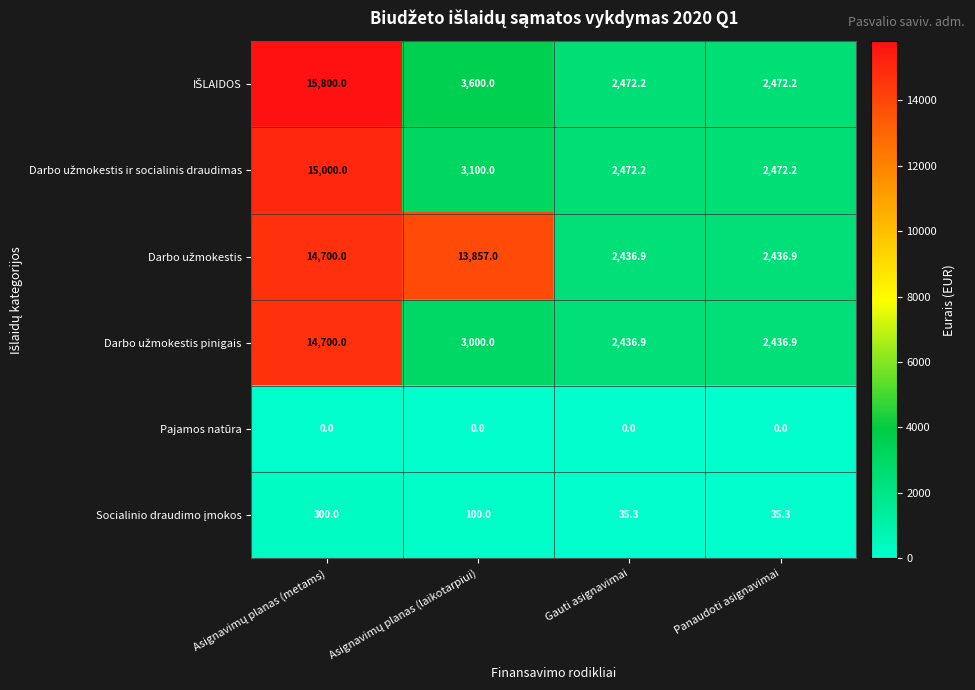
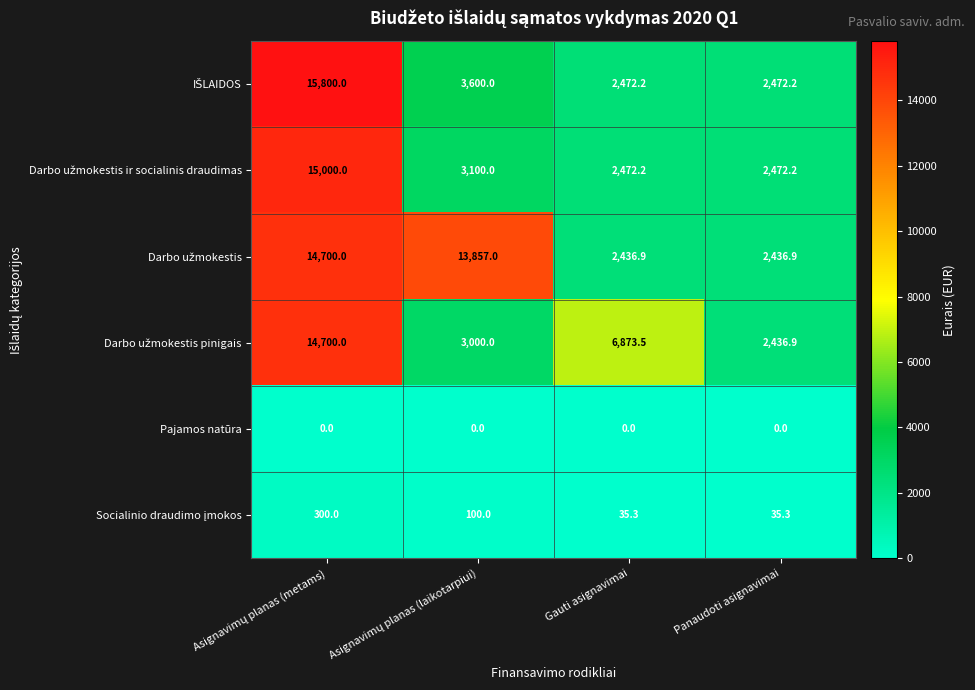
Darbo užmokestis pinigais, Gauti asignavimai: 2,436.9 -> 6,873.5
